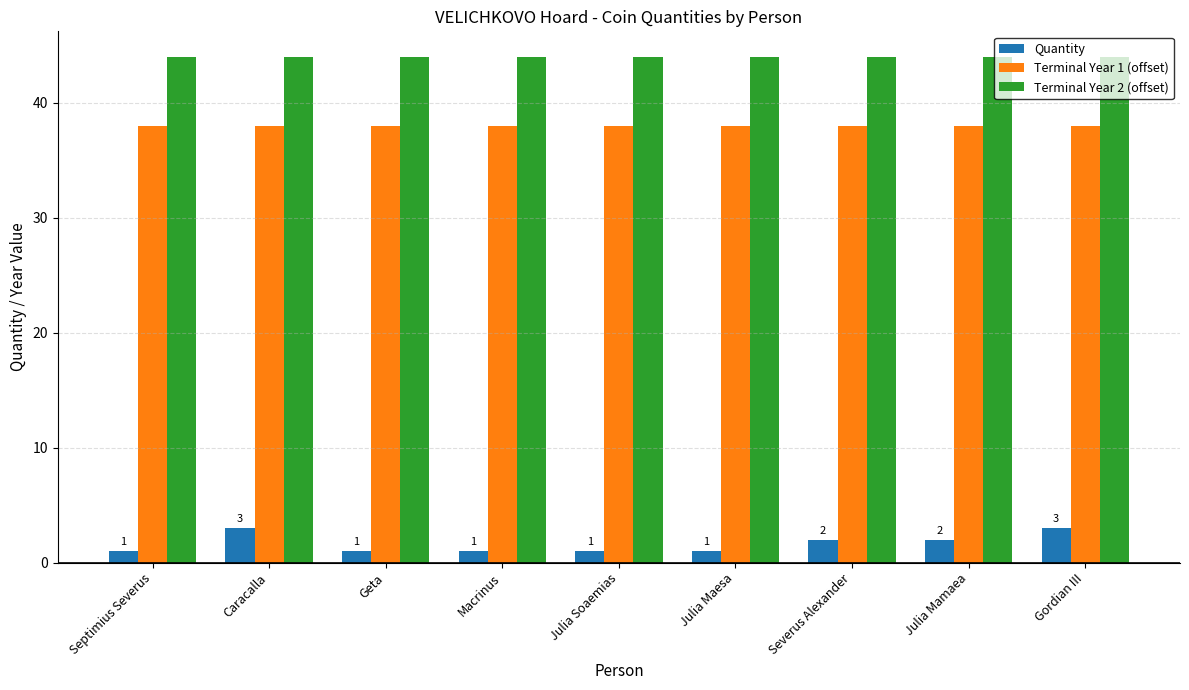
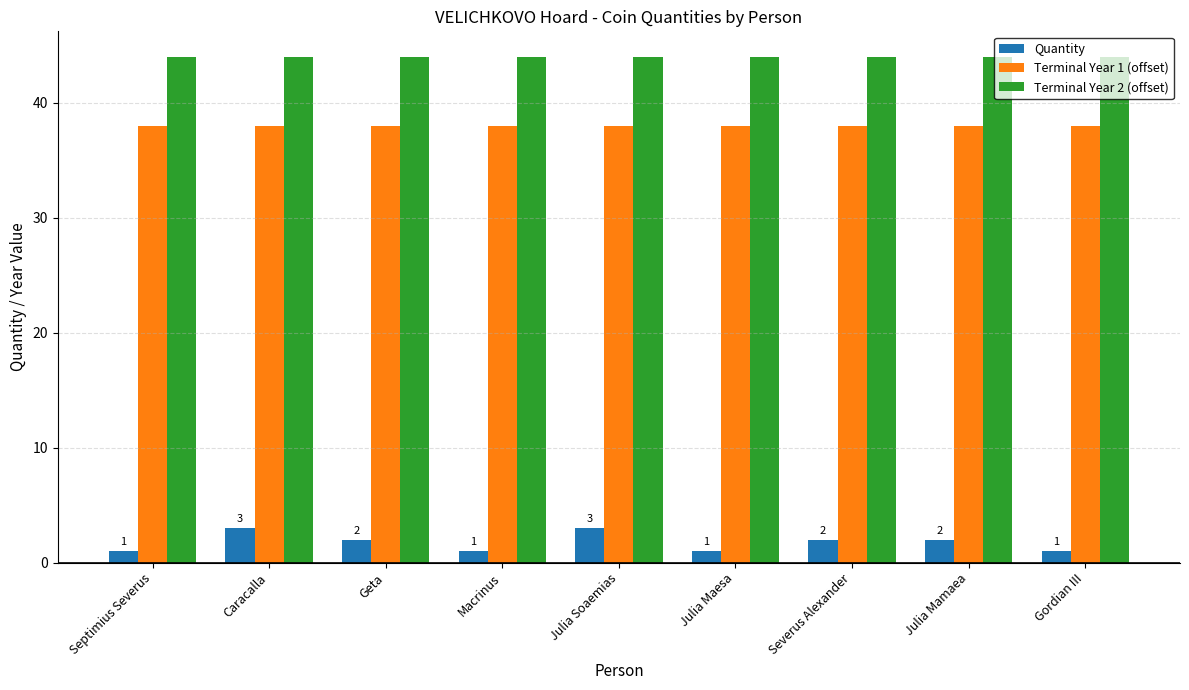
Quantity, Geta: 1 -> 2
Quantity, Julia Soaemias: 1 -> 3
Quantity, Gordian III: 3 -> 1
